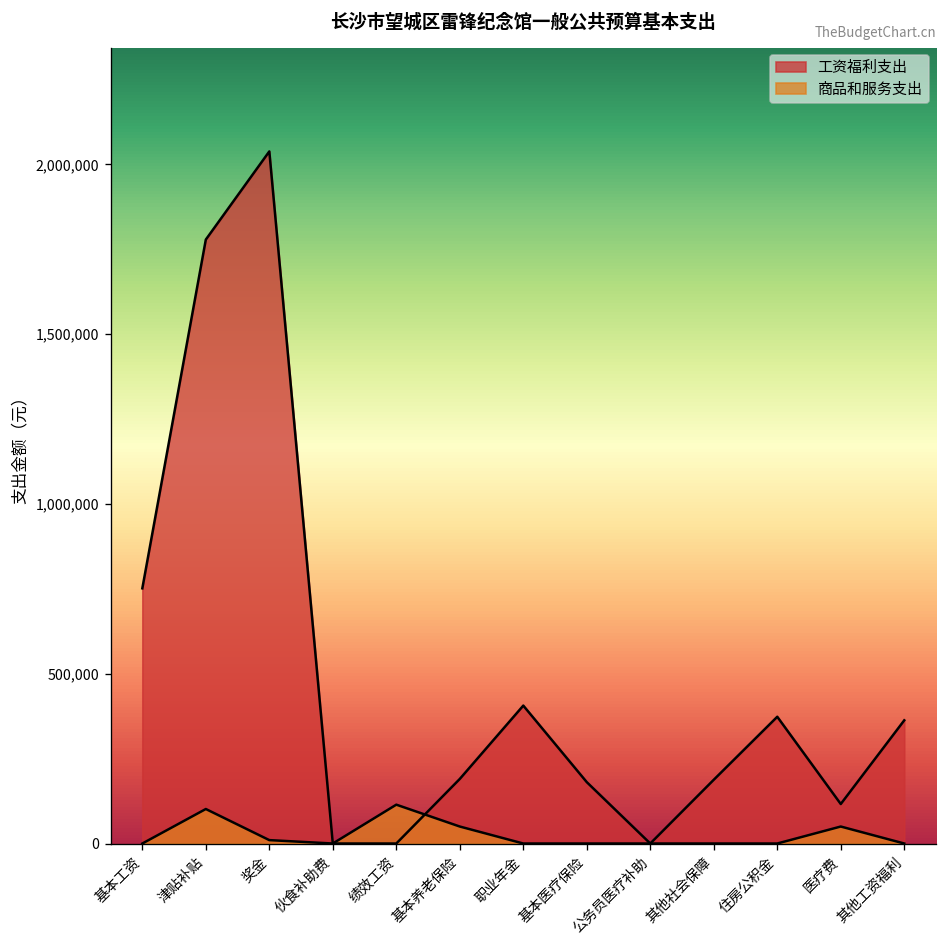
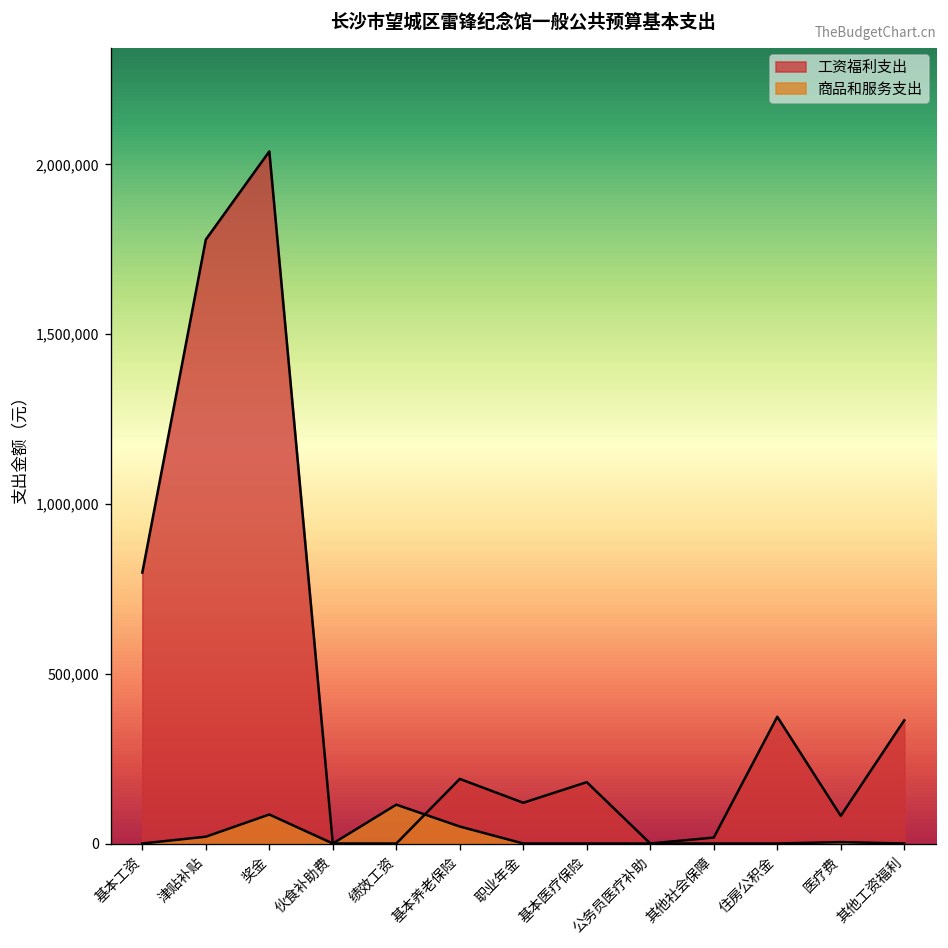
工资福利支出, 基本工资: 750,000 -> 800,000
商品和服务支出, 津贴补贴: 100,000 -> 20,000
商品和服务支出, 奖金: 10,000 -> 90,000
工资福利支出, 职业年金: 410,000 -> 120,000
工资福利支出, 其他社会保障: 190,000 -> 20,000
工资福利支出, 医疗费: 120,000 -> 80,000
商品和服务支出, 医疗费: 50,000 -> 0
